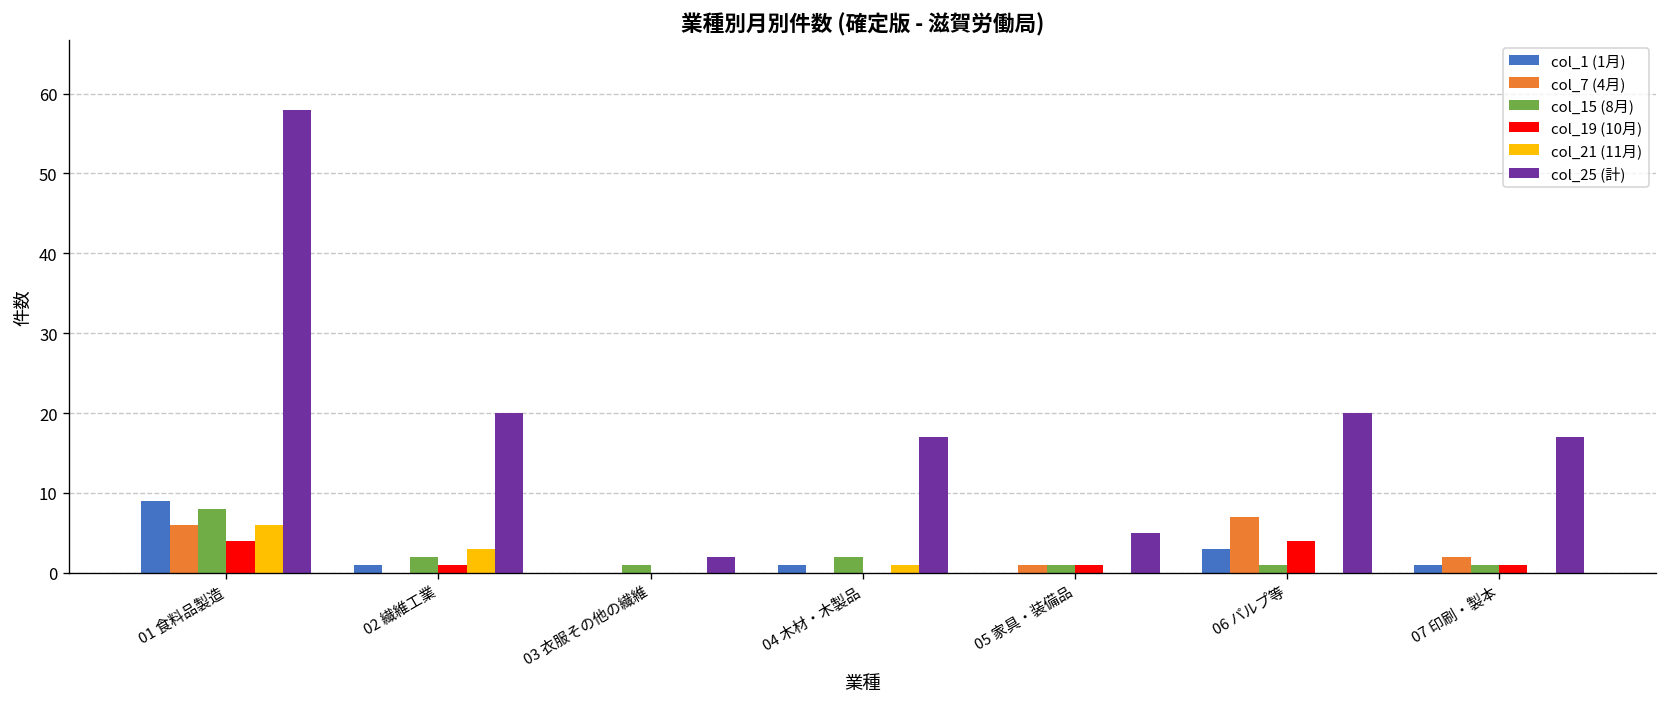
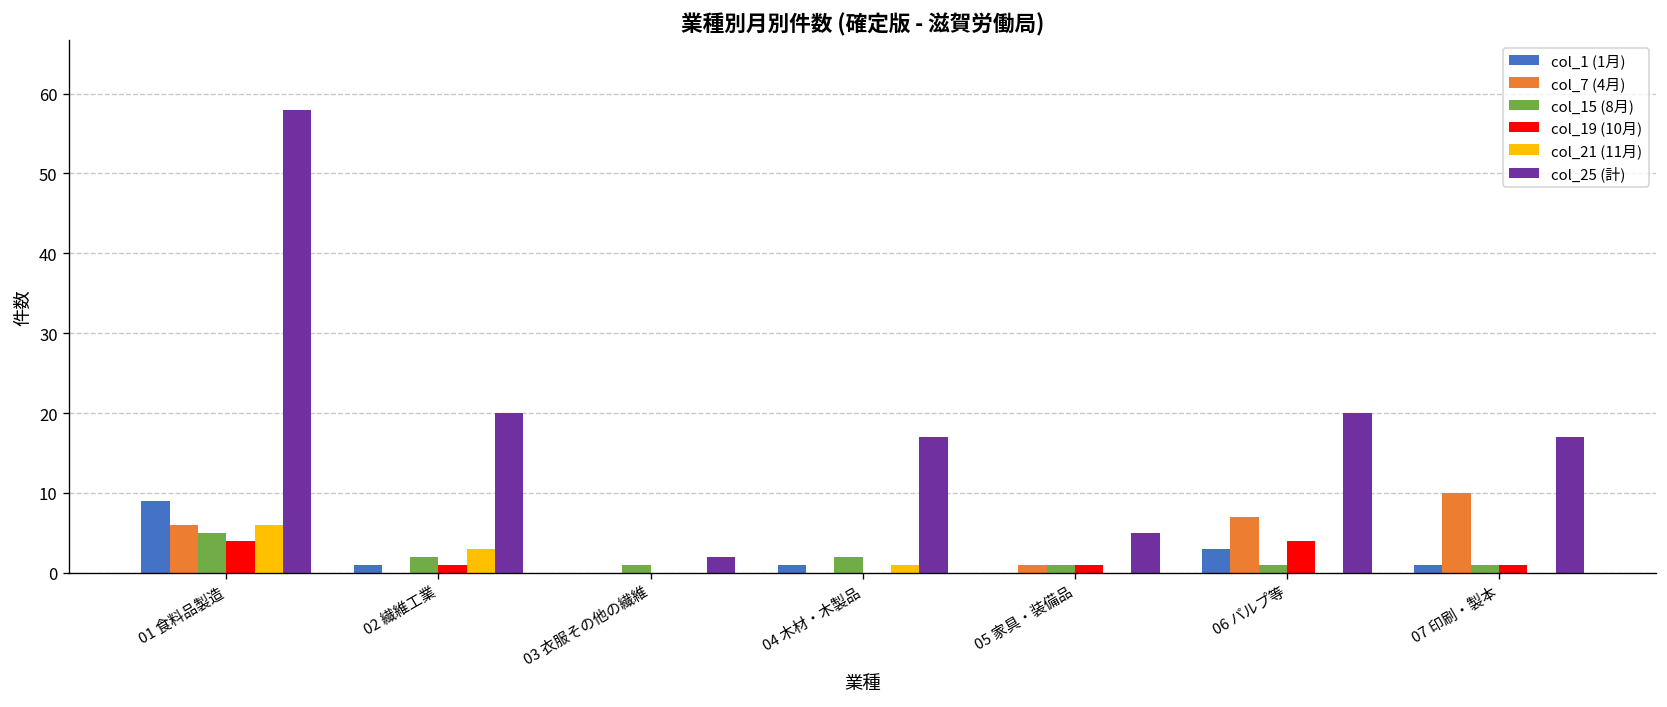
col_15 (8月), 01 食料品製造: 8 -> 5
col_7 (4月), 07 印刷・製本: 2 -> 10
